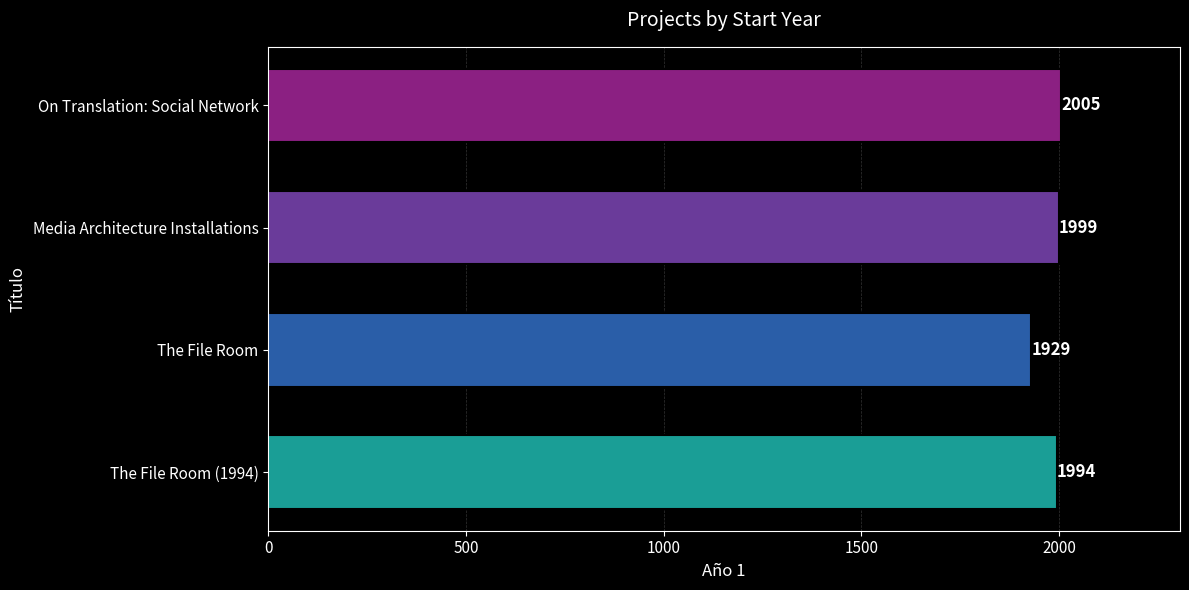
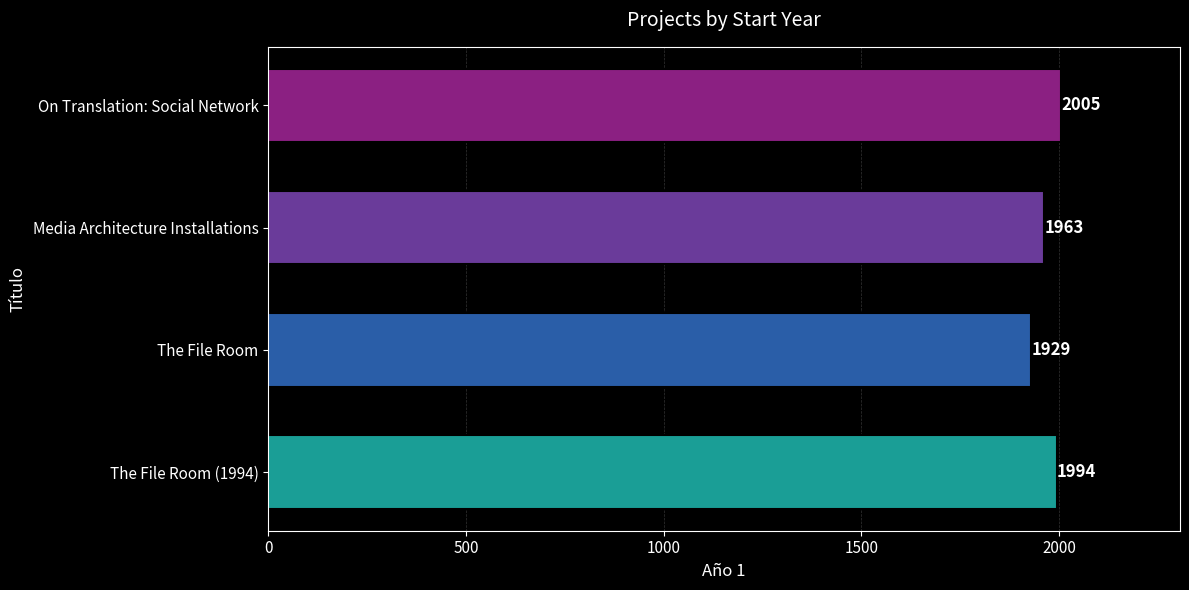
Media Architecture Installations: 1999 -> 1963
